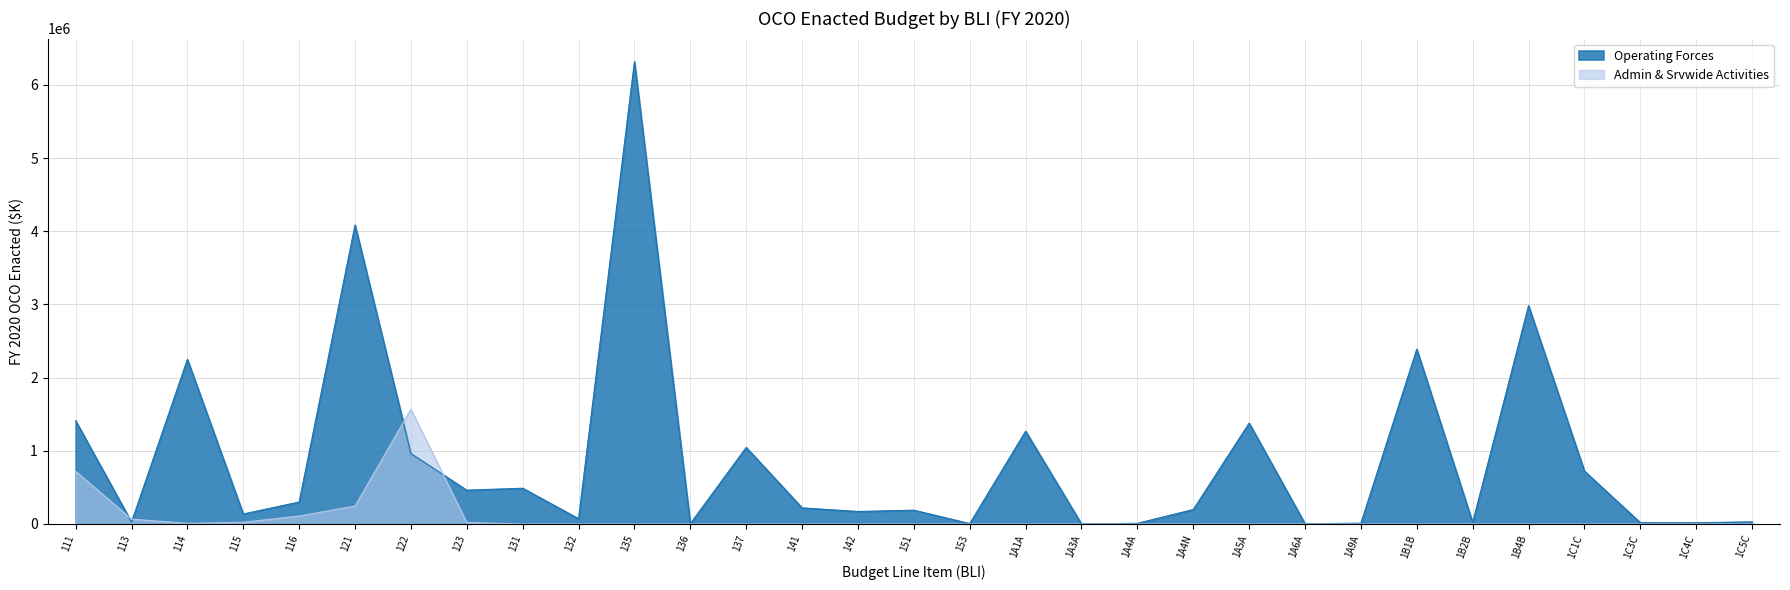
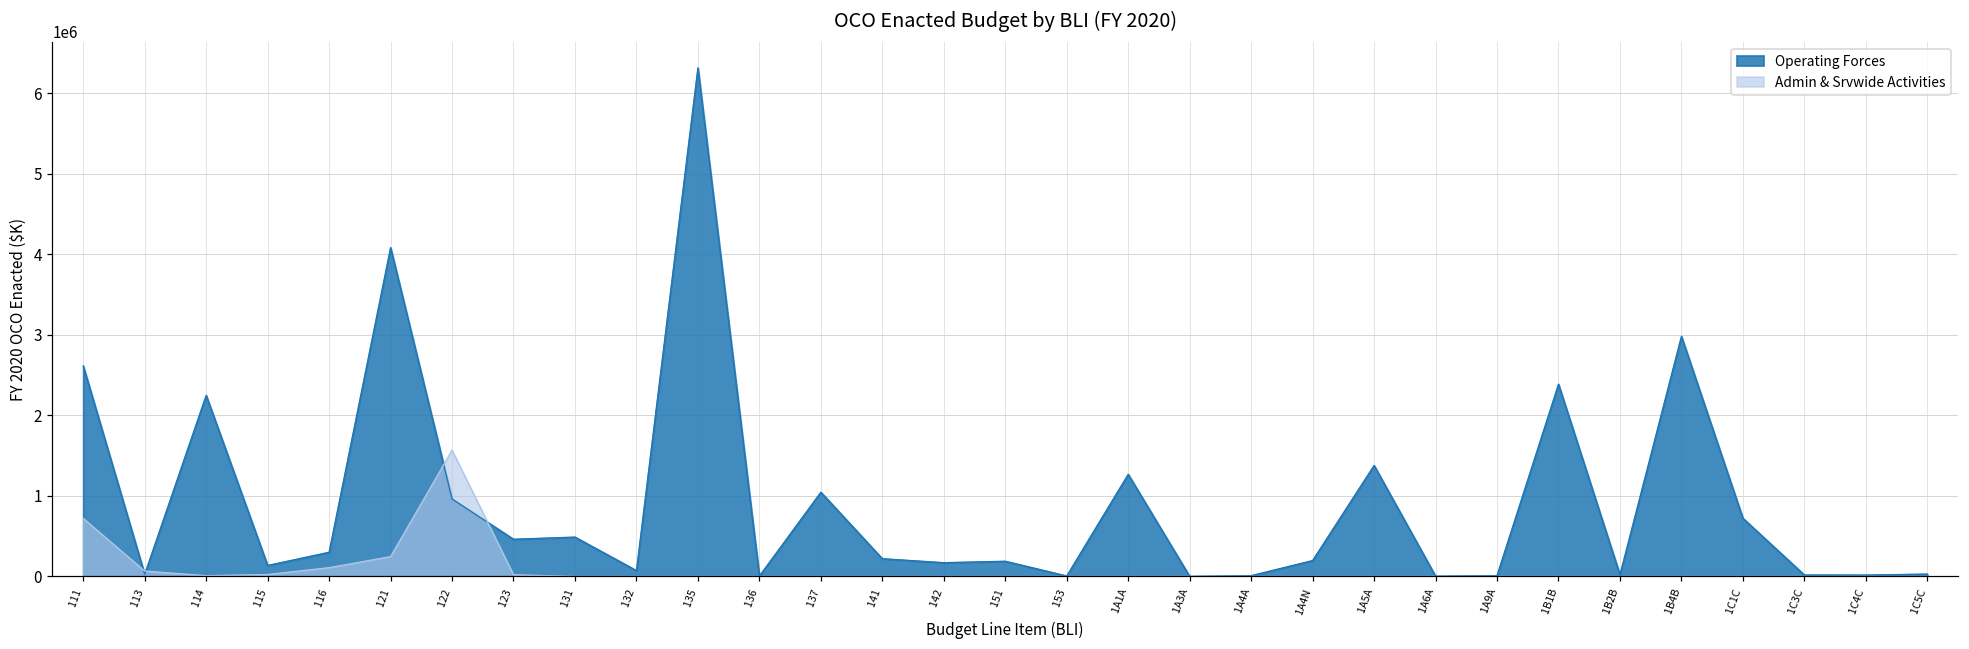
Operating Forces, 111: 1400000 -> 2600000
